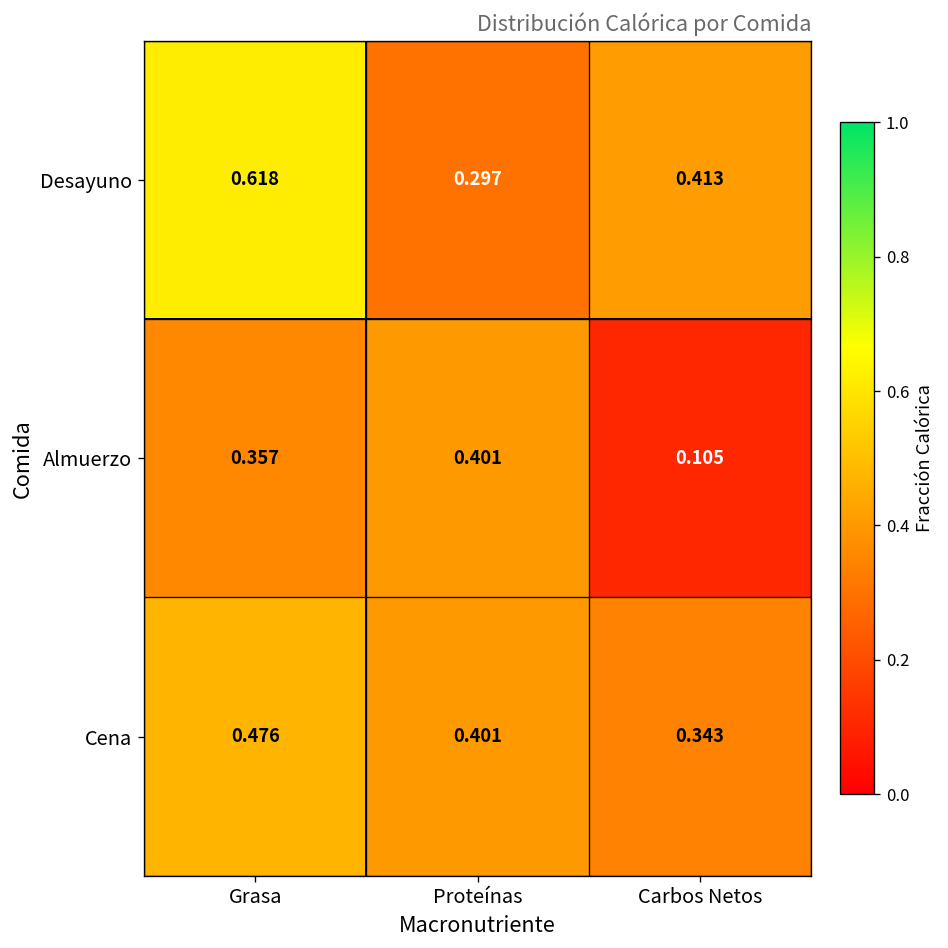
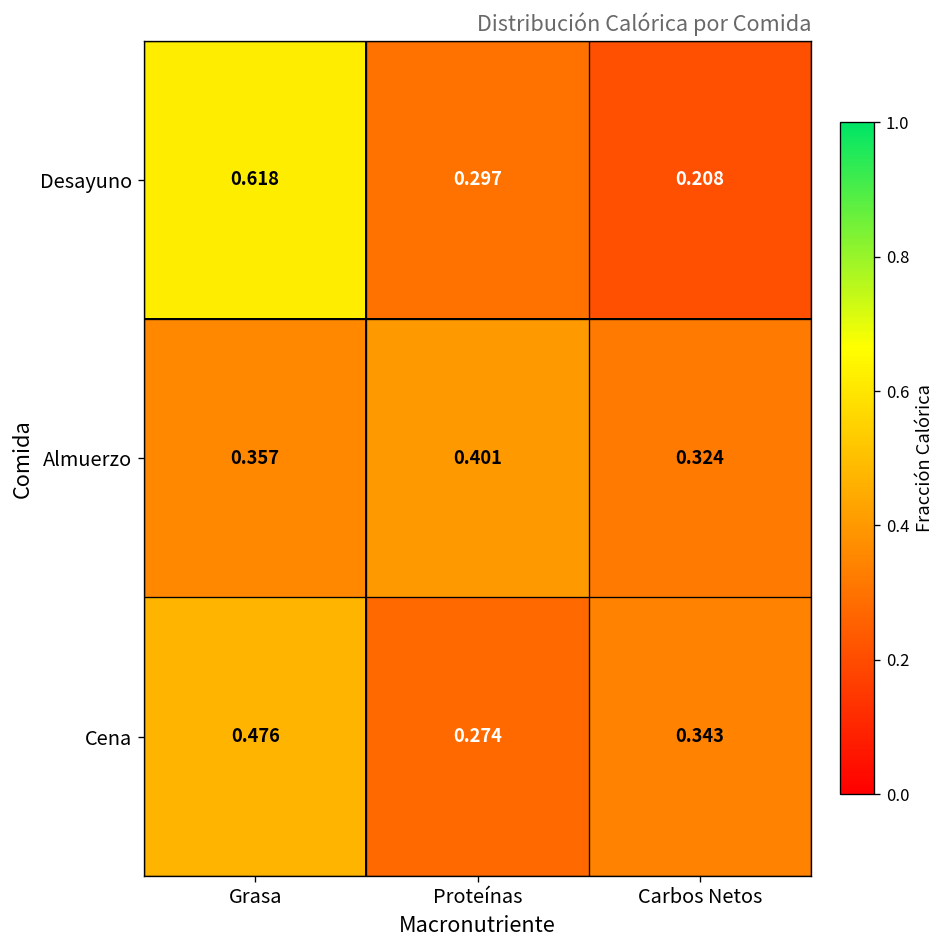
Desayuno, Carbos Netos: 0.413 -> 0.208
Almuerzo, Carbos Netos: 0.105 -> 0.324
Cena, Proteínas: 0.401 -> 0.274
